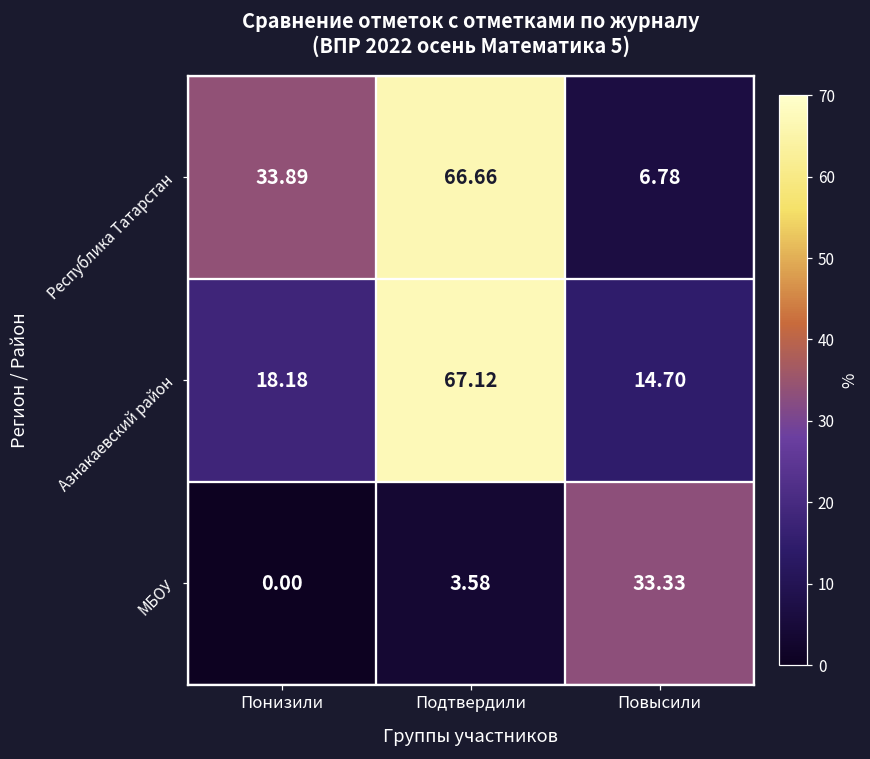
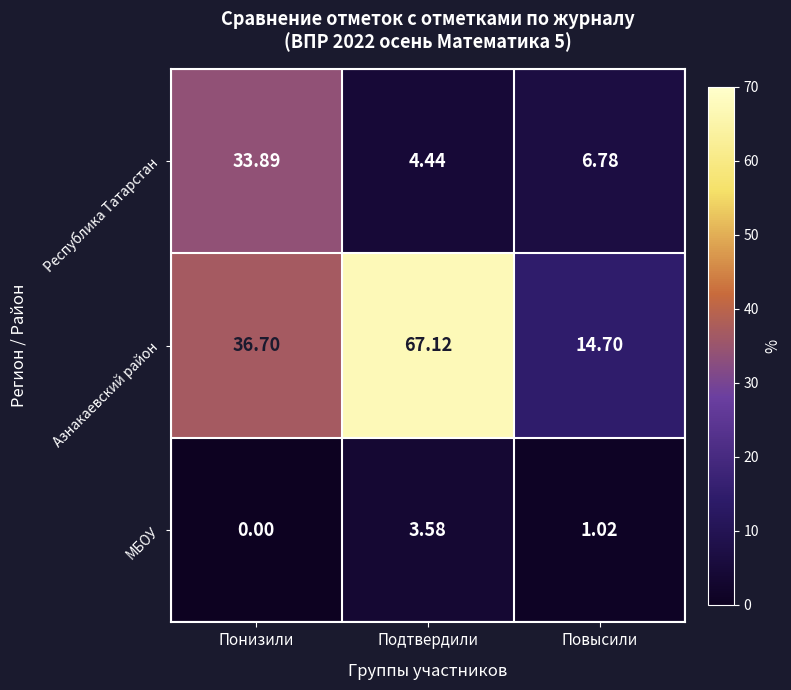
Республика Татарстан, Подтвердили: 66.66 -> 4.44
Азнакаевский район, Понизили: 18.18 -> 36.70
МБОУ, Повысили: 33.33 -> 1.02
